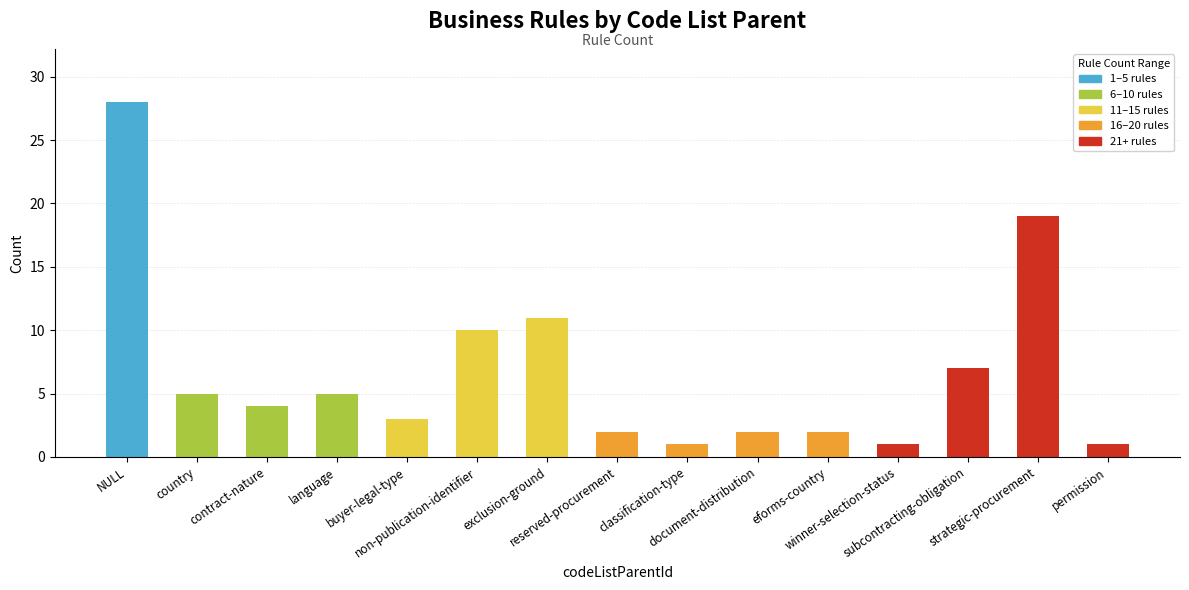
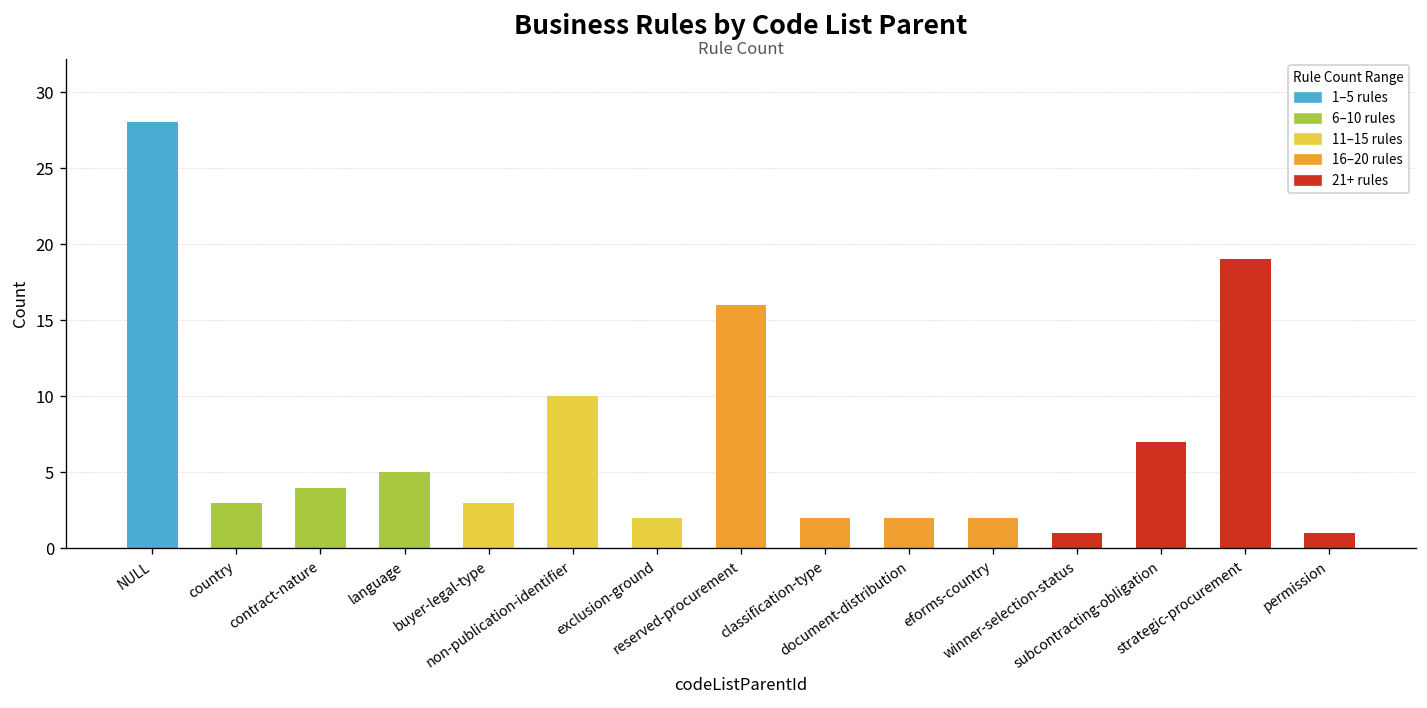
country: 5 -> 3
exclusion-ground: 11 -> 2
reserved-procurement: 2 -> 16
classification-type: 1 -> 2
